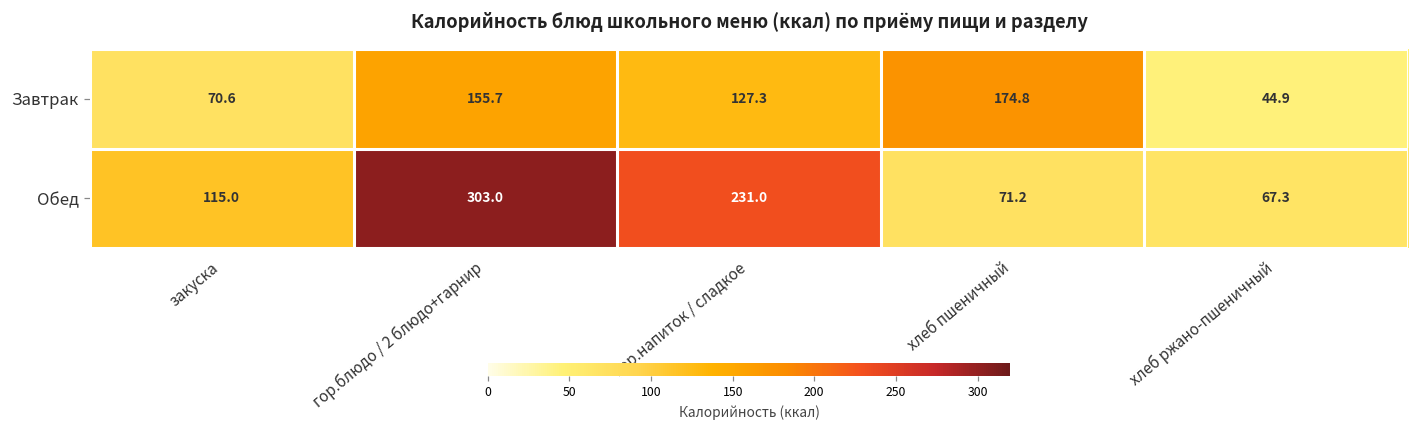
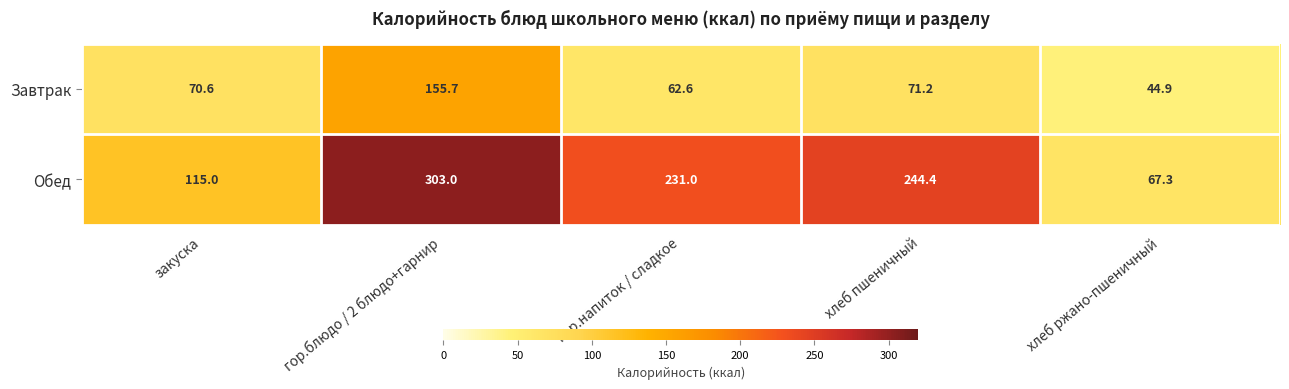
Завтрак, гор.напиток / сладкое: 127.3 -> 62.6
Завтрак, хлеб пшеничный: 174.8 -> 71.2
Обед, хлеб пшеничный: 71.2 -> 244.4
